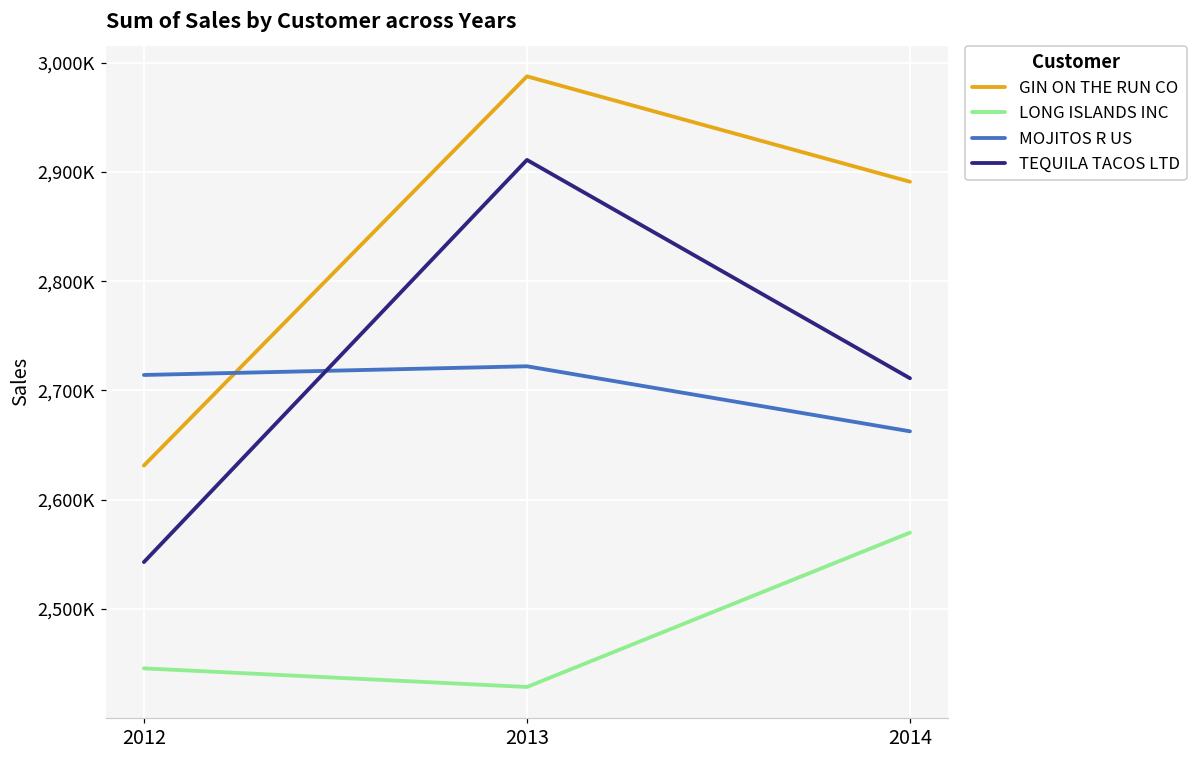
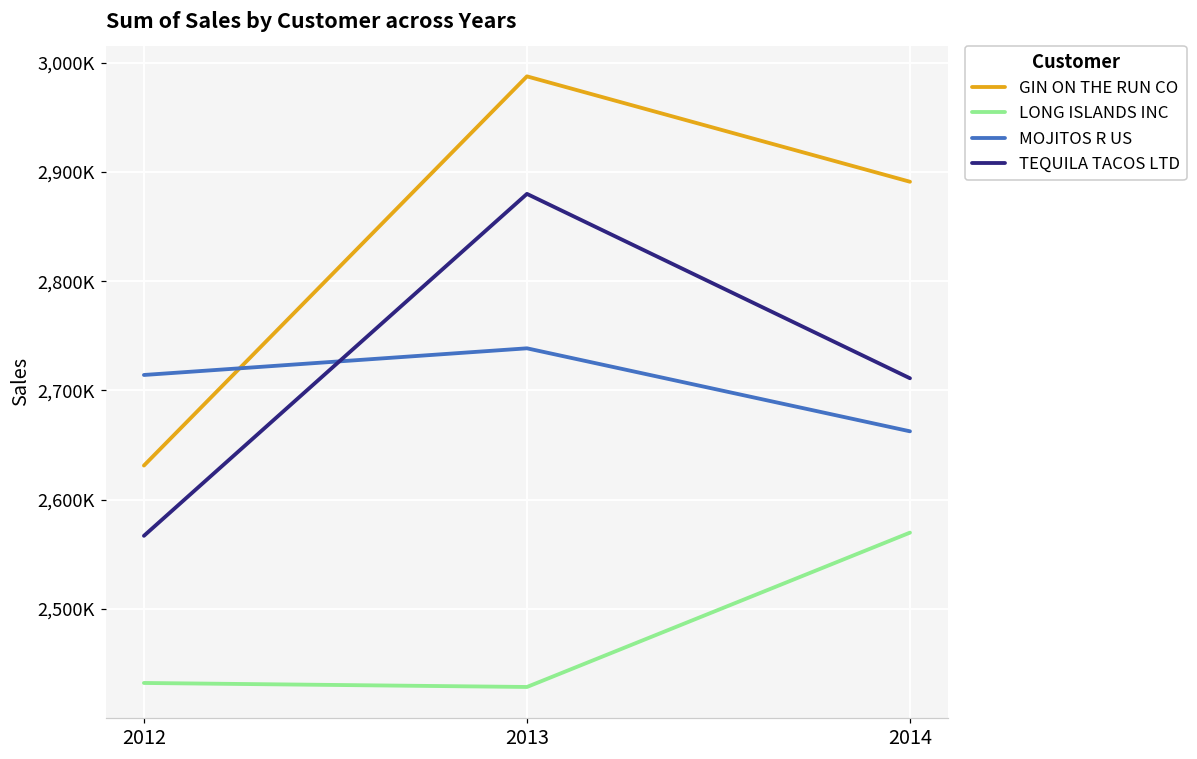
LONG ISLANDS INC, 2012: 2,450,000 -> 2,430,000
TEQUILA TACOS LTD, 2012: 2,540,000 -> 2,570,000
MOJITOS R US, 2013: 2,720,000 -> 2,740,000
TEQUILA TACOS LTD, 2013: 2,910,000 -> 2,880,000
